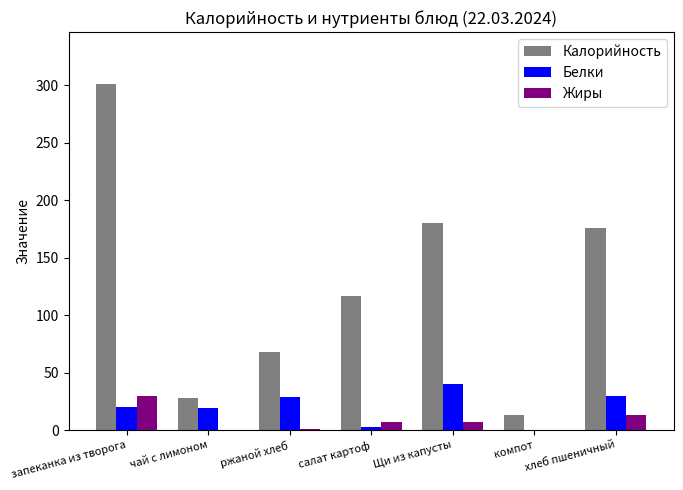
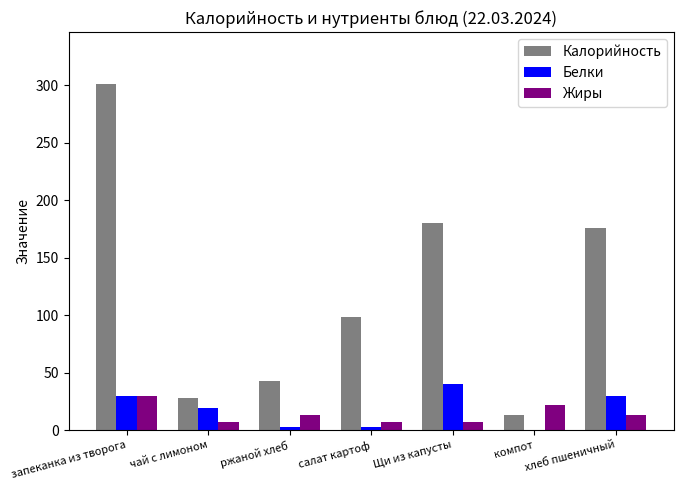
Белки, запеканка из творога: 20 -> 30
Жиры, чай с лимоном: 0 -> 7
Калорийность, ржаной хлеб: 68 -> 43
Белки, ржаной хлеб: 29 -> 3
Жиры, ржаной хлеб: 1 -> 13
Калорийность, салат картоф: 117 -> 98
Жиры, компот: 0 -> 22
